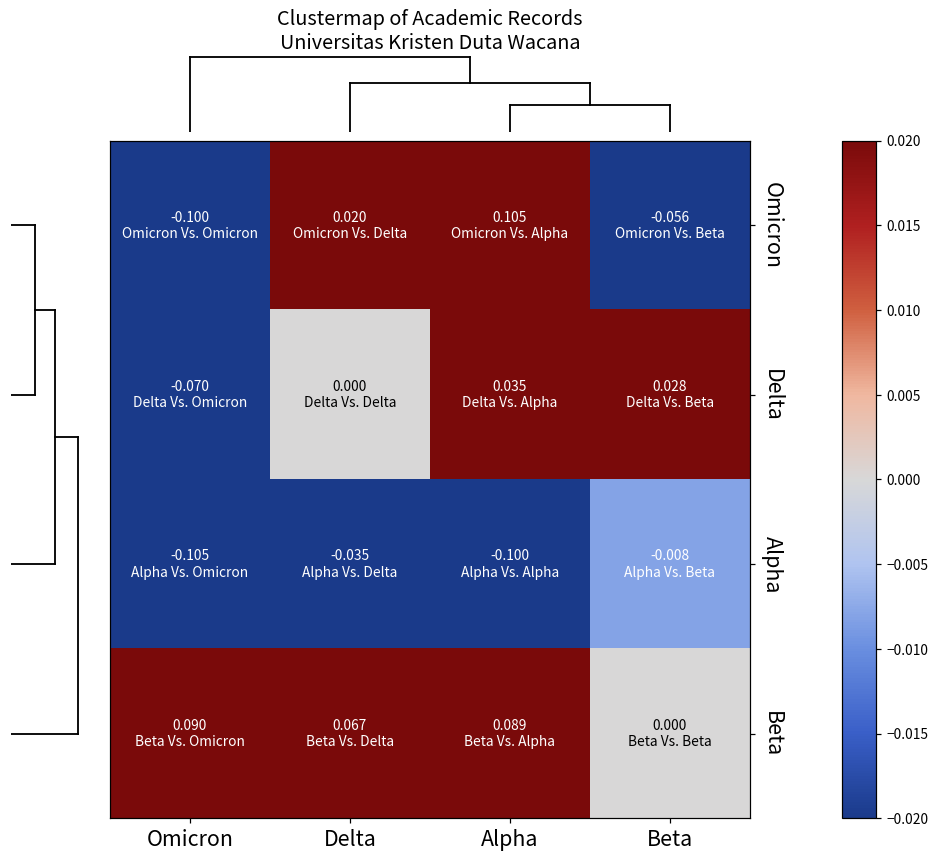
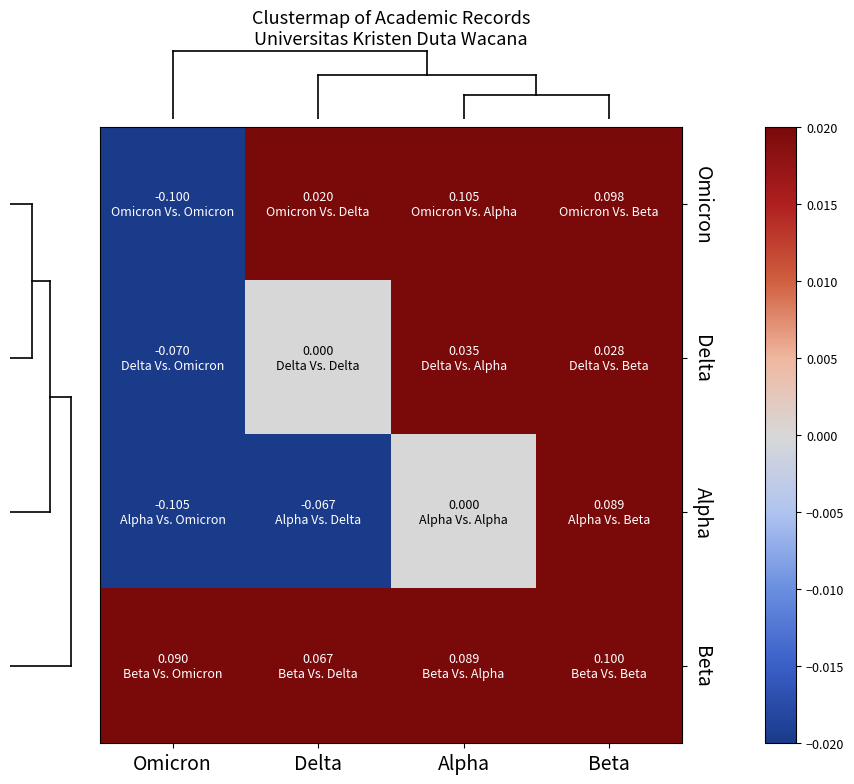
Clustermap of Academic Records Universitas Kristen Duta Wacana, Omicron, Beta: -0.056 -> 0.098
Clustermap of Academic Records Universitas Kristen Duta Wacana, Alpha, Delta: -0.035 -> -0.067
Clustermap of Academic Records Universitas Kristen Duta Wacana, Alpha, Alpha: -0.100 -> 0.000
Clustermap of Academic Records Universitas Kristen Duta Wacana, Alpha, Beta: -0.008 -> 0.089
Clustermap of Academic Records Universitas Kristen Duta Wacana, Beta, Beta: 0.000 -> 0.100
